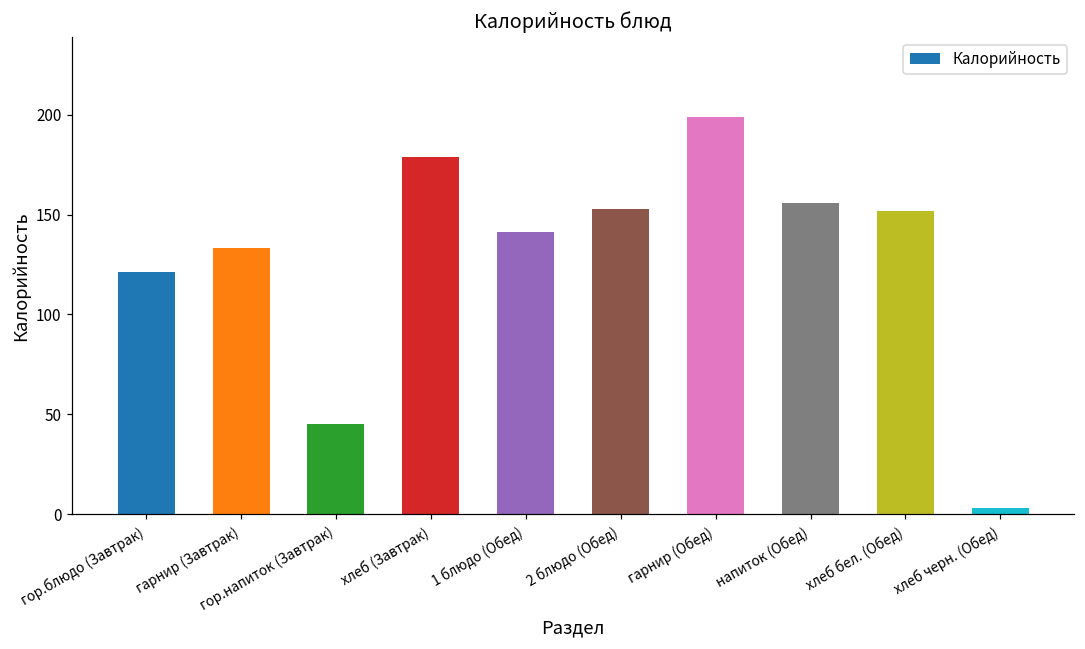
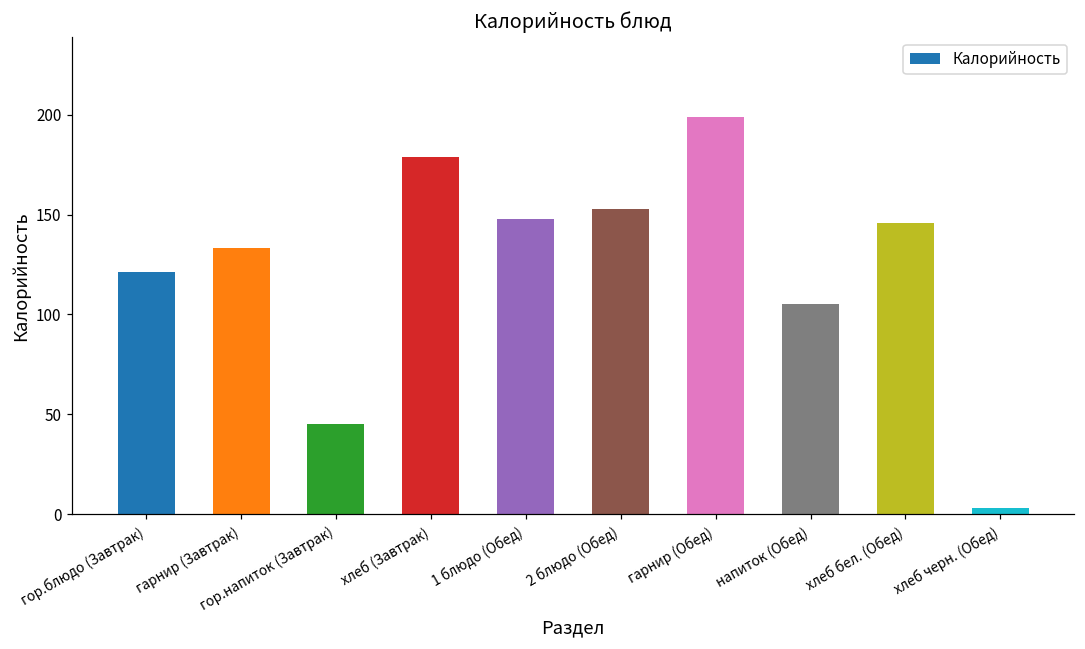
1 блюдо (Обед): 141 -> 148
напиток (Обед): 156 -> 105
хлеб бел. (Обед): 152 -> 146
